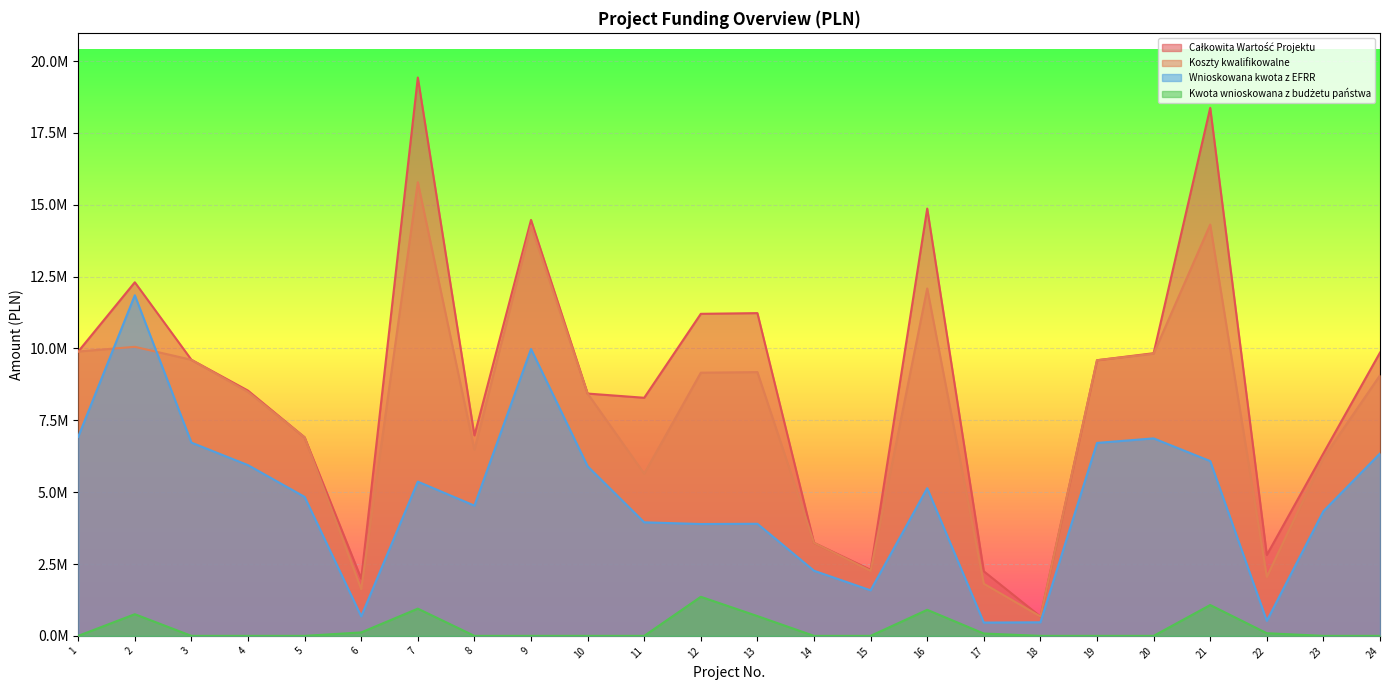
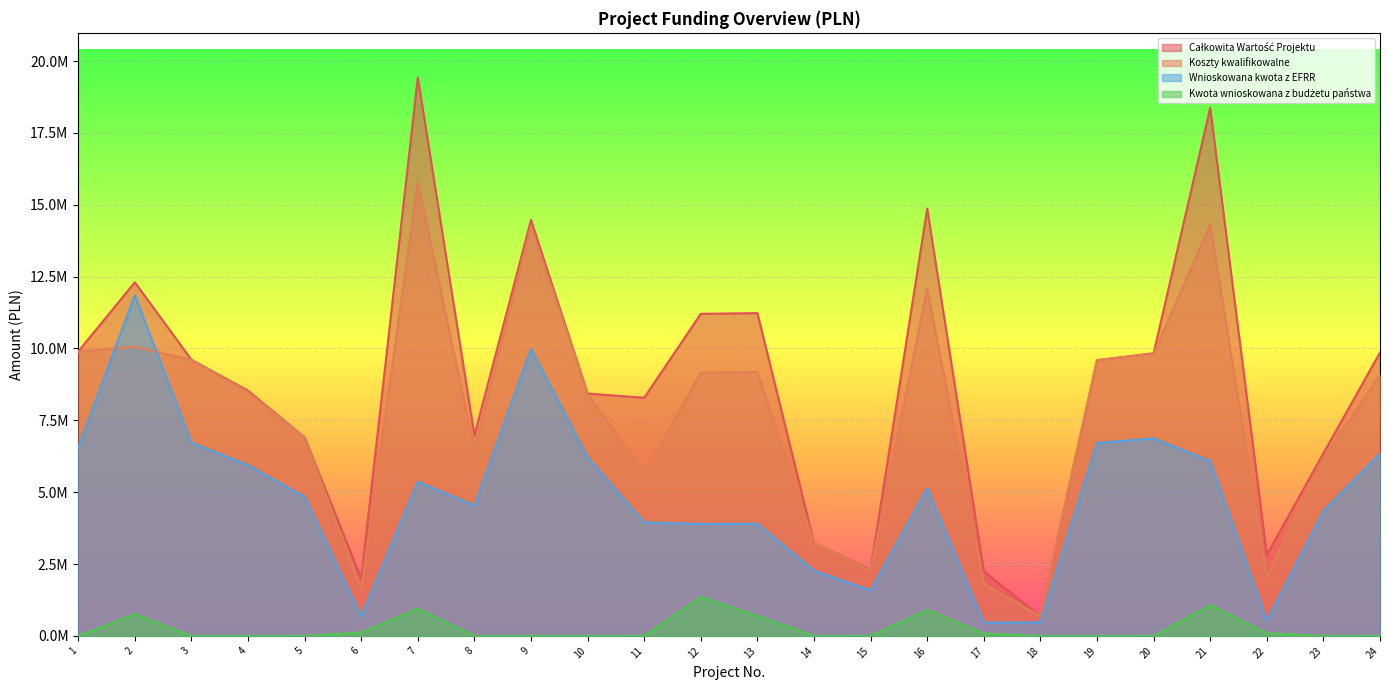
Wnioskowana kwota z EFRR, 1: 6900000 -> 6600000
Wnioskowana kwota z EFRR, 10: 5900000 -> 6200000
